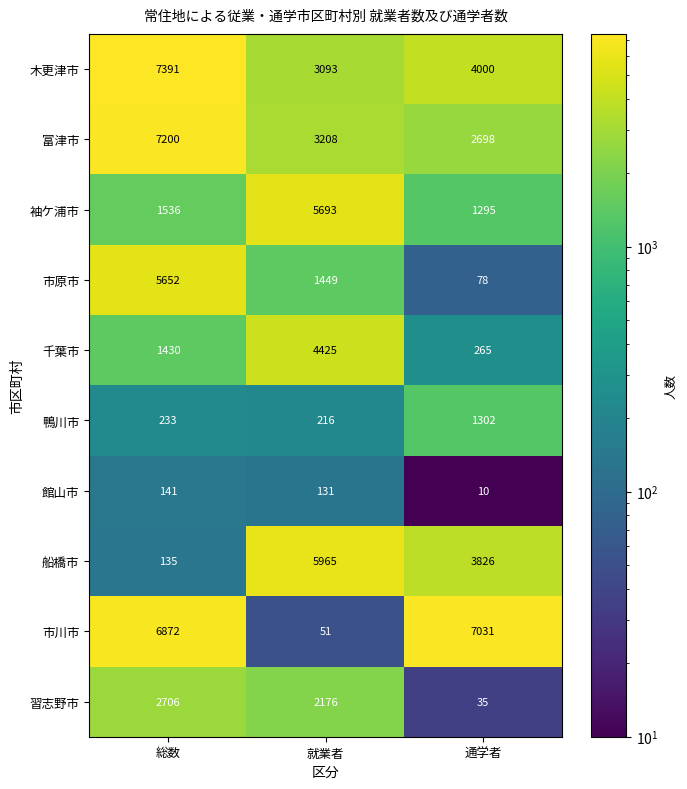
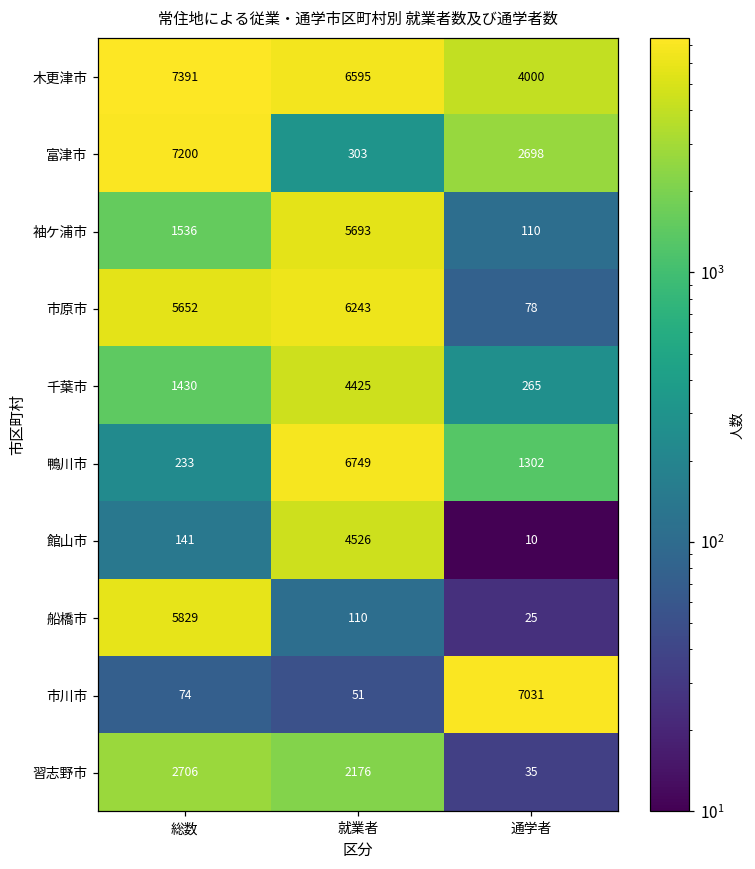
木更津市, 就業者: 3093 -> 6595
富津市, 就業者: 3208 -> 303
袖ケ浦市, 通学者: 1295 -> 110
市原市, 就業者: 1449 -> 6243
鴨川市, 就業者: 216 -> 6749
館山市, 就業者: 131 -> 4526
船橋市, 総数: 135 -> 5829
船橋市, 就業者: 5965 -> 110
船橋市, 通学者: 3826 -> 25
市川市, 総数: 6872 -> 74
